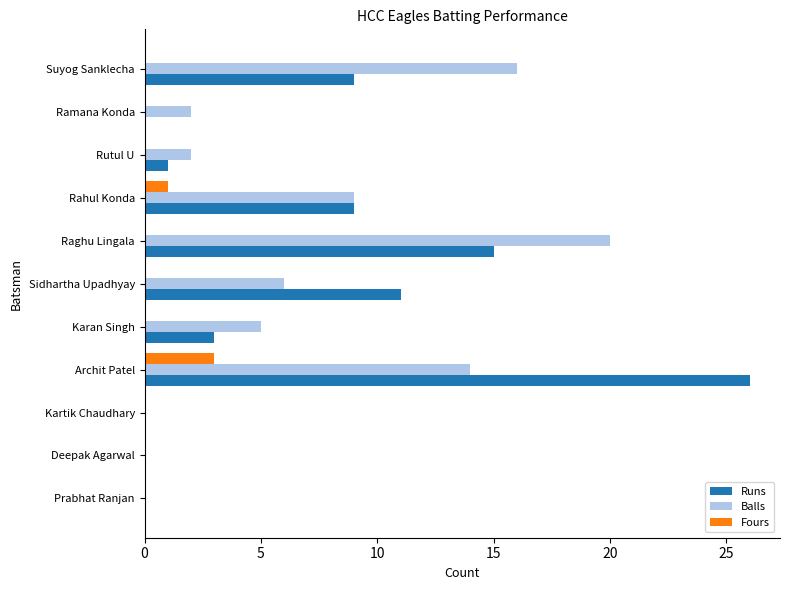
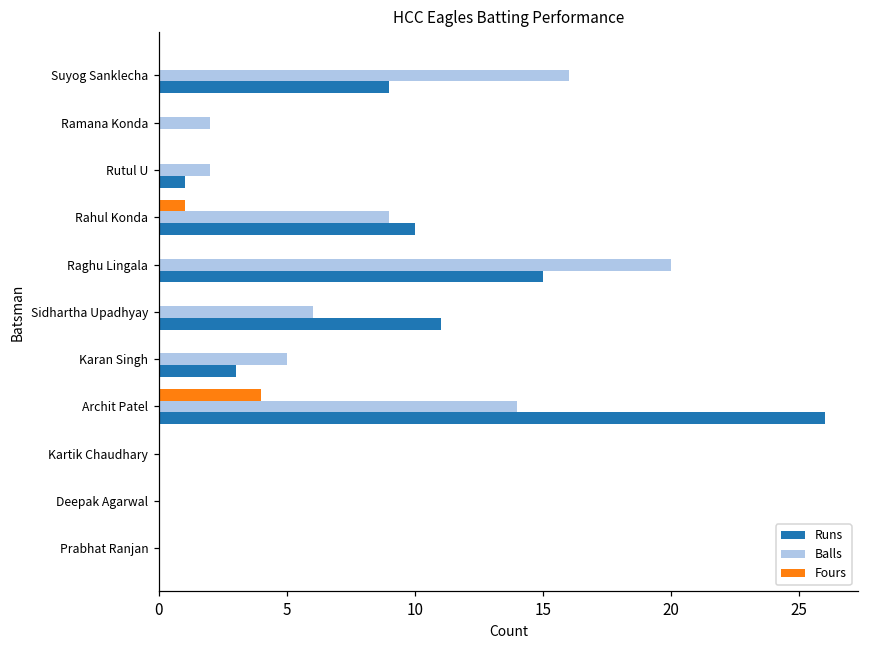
Runs, Rahul Konda: 9 -> 10
Fours, Archit Patel: 3 -> 4
